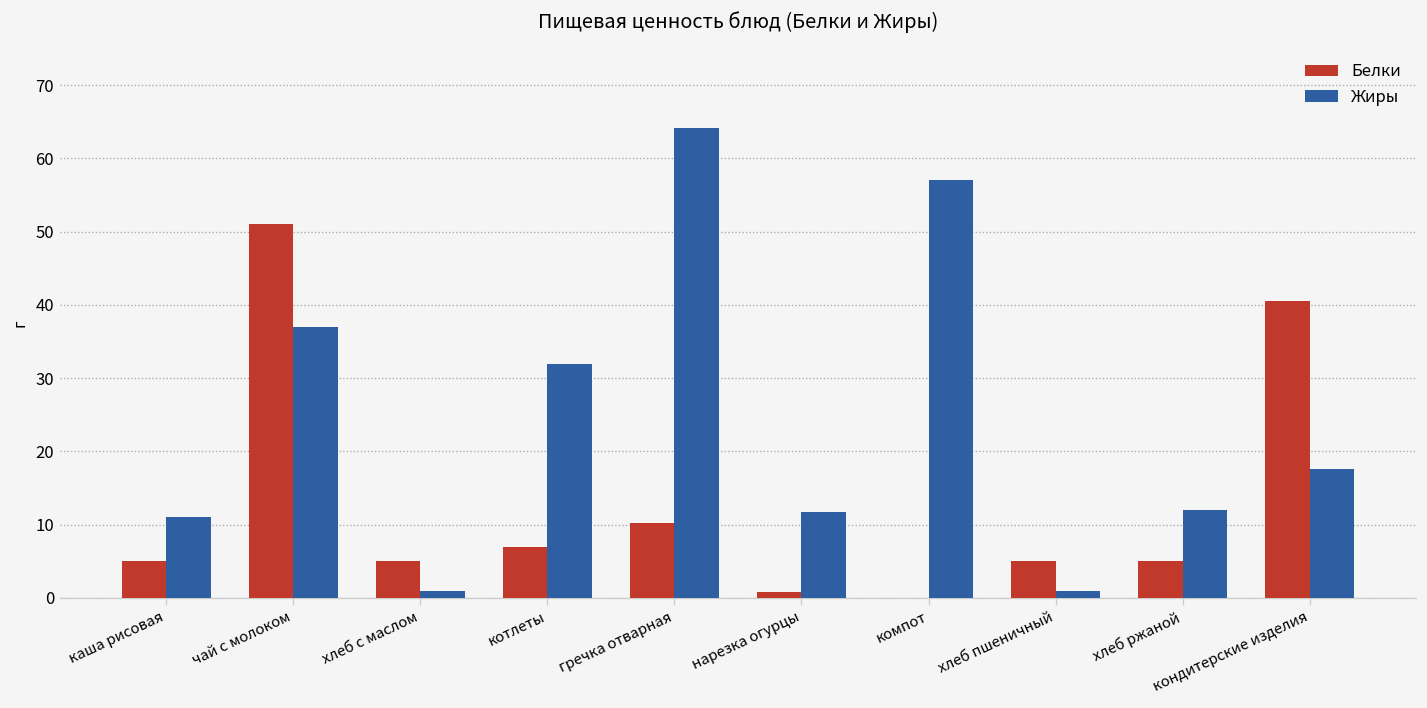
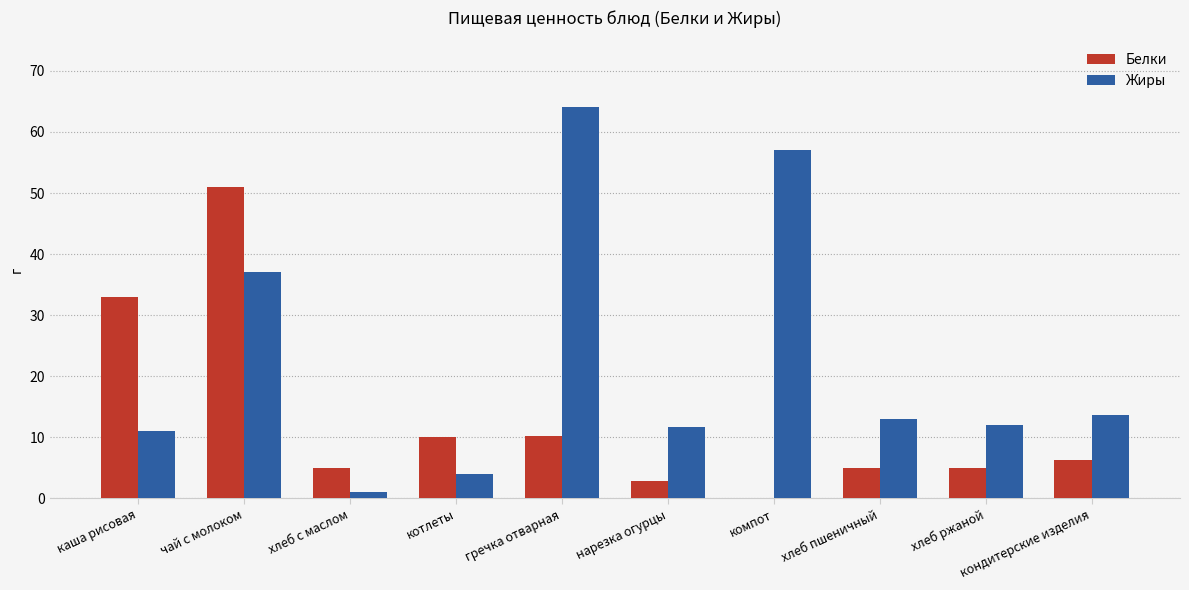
Белки, каша рисовая: 5 -> 33
Белки, котлеты: 7 -> 10
Жиры, котлеты: 32 -> 4
Белки, нарезка огурцы: 1 -> 3
Жиры, хлеб пшеничный: 1 -> 13
Белки, кондитерские изделия: 41 -> 6
Жиры, кондитерские изделия: 18 -> 14
